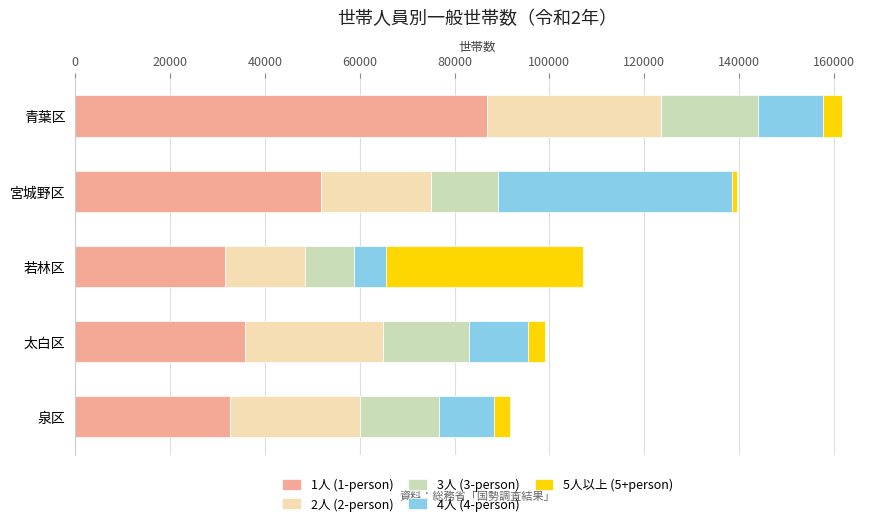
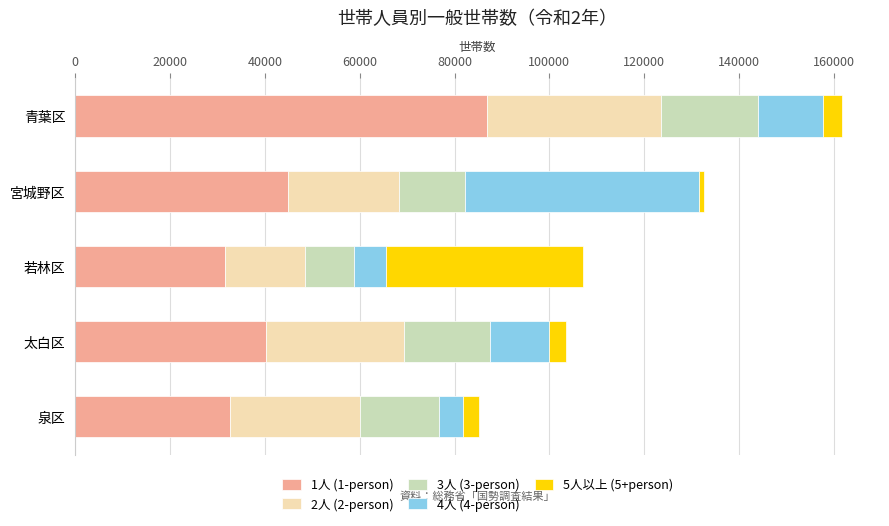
1人 (1-person), 宮城野区: 52000 -> 45000
1人 (1-person), 太白区: 36000 -> 40000
4人 (4-person), 泉区: 12000 -> 5000
